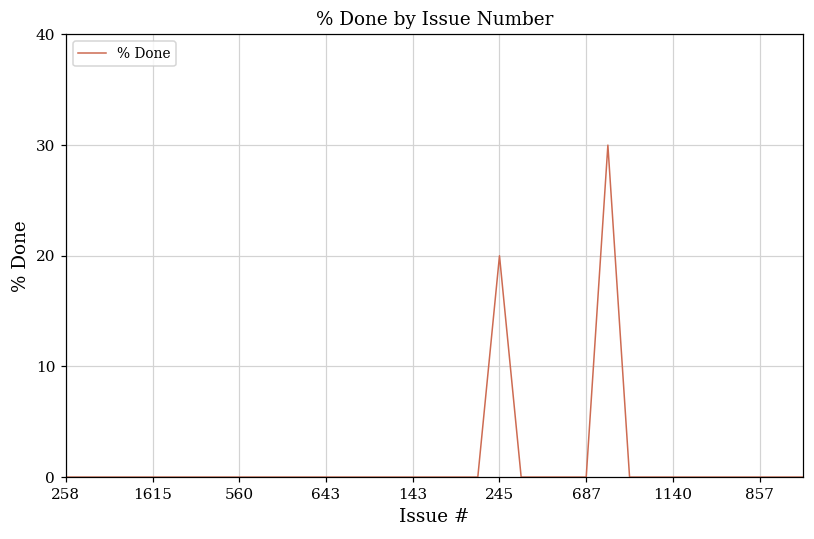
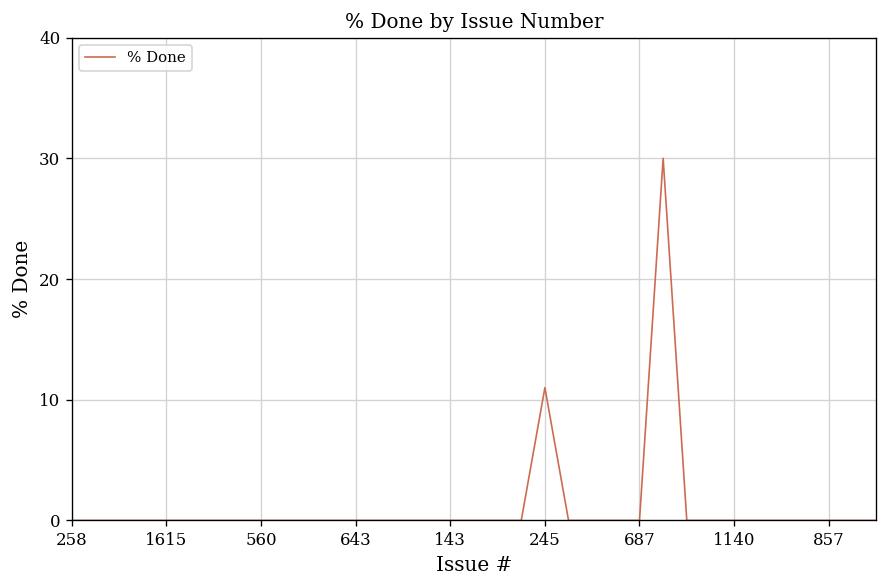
245: 20 -> 11
